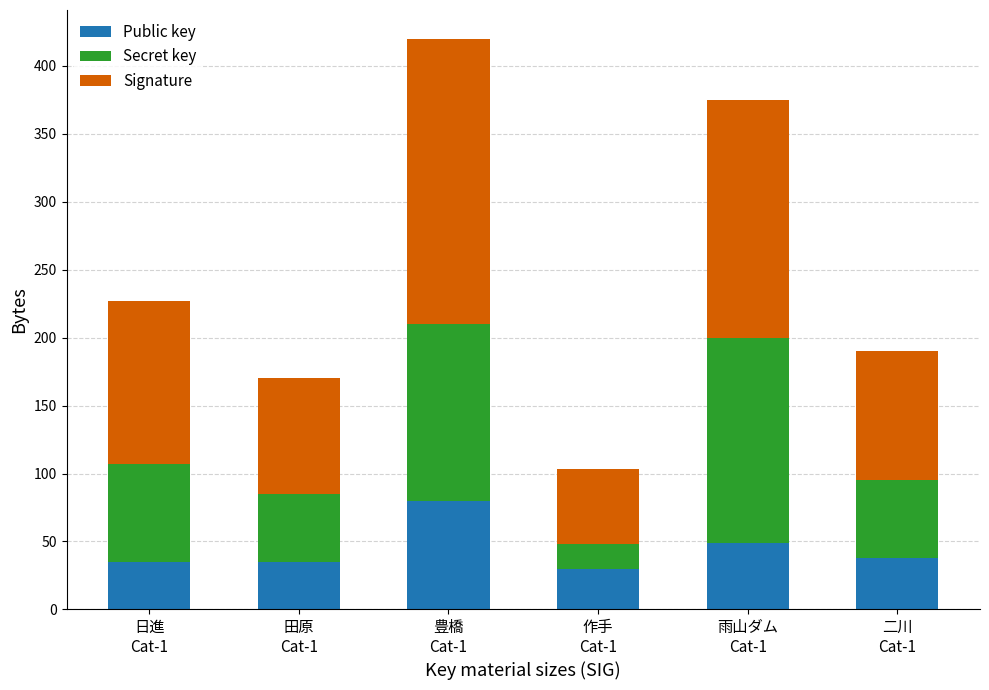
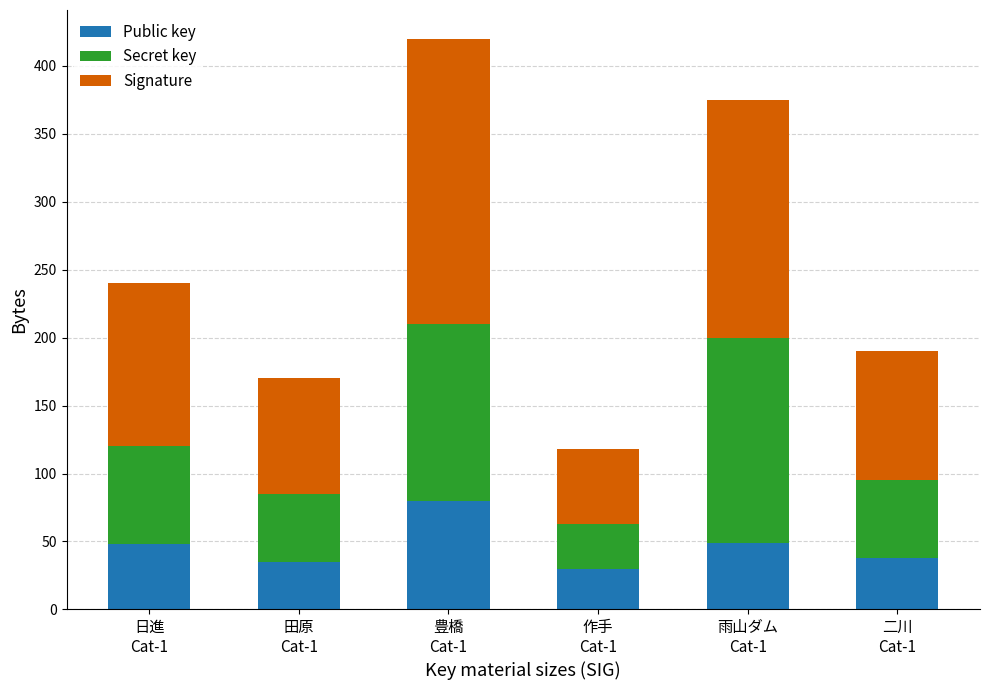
Public key, 日進 Cat-1: 35 -> 48
Secret key, 作手 Cat-1: 18 -> 33
